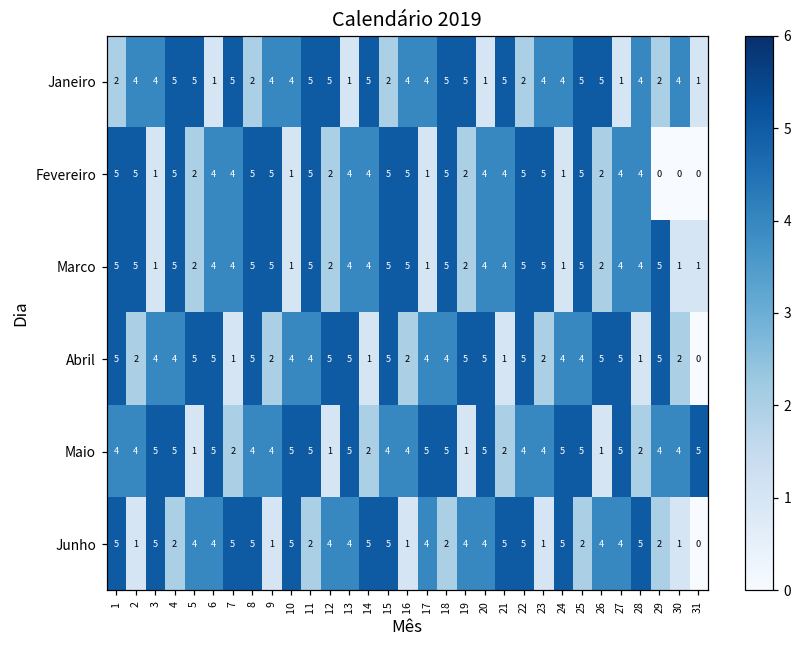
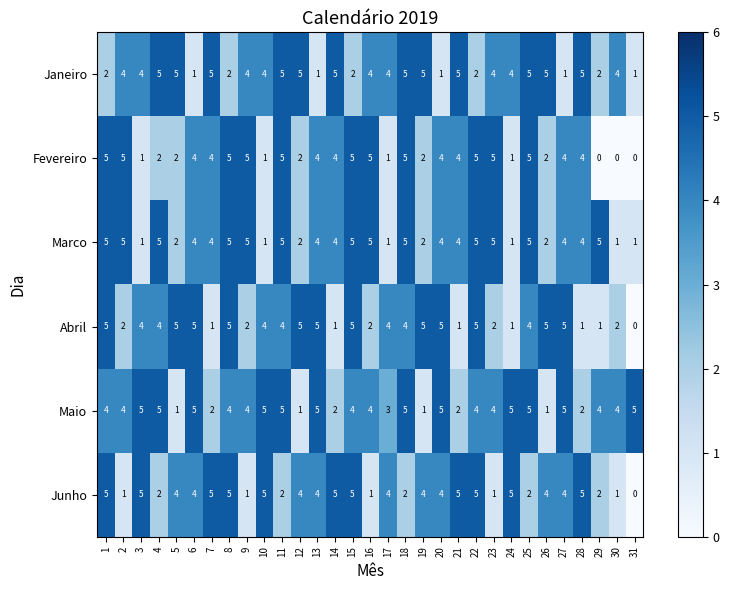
Janeiro, 28: 4 -> 5
Fevereiro, 4: 5 -> 2
Abril, 24: 4 -> 1
Abril, 29: 5 -> 1
Maio, 17: 5 -> 3
